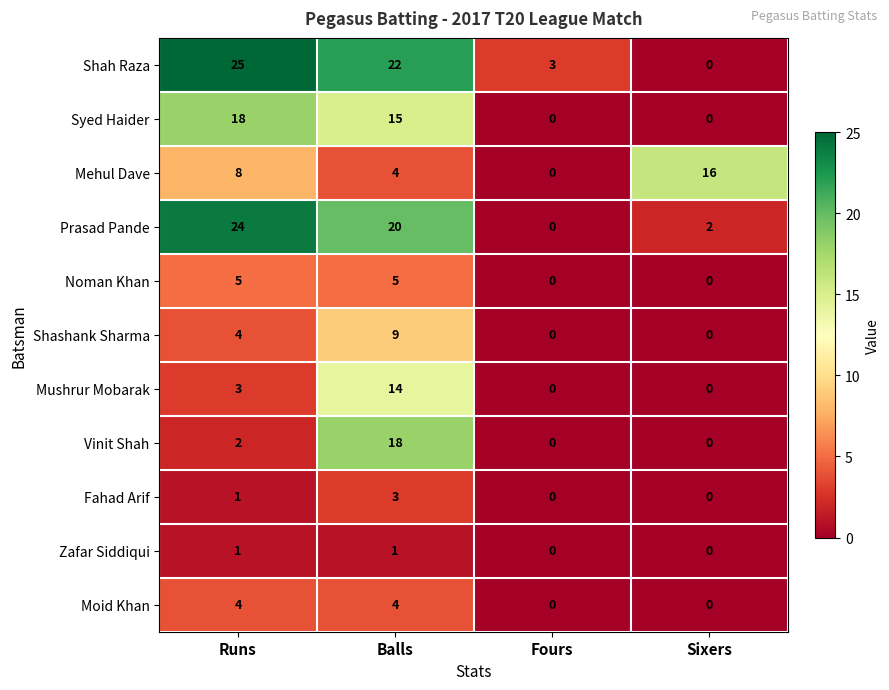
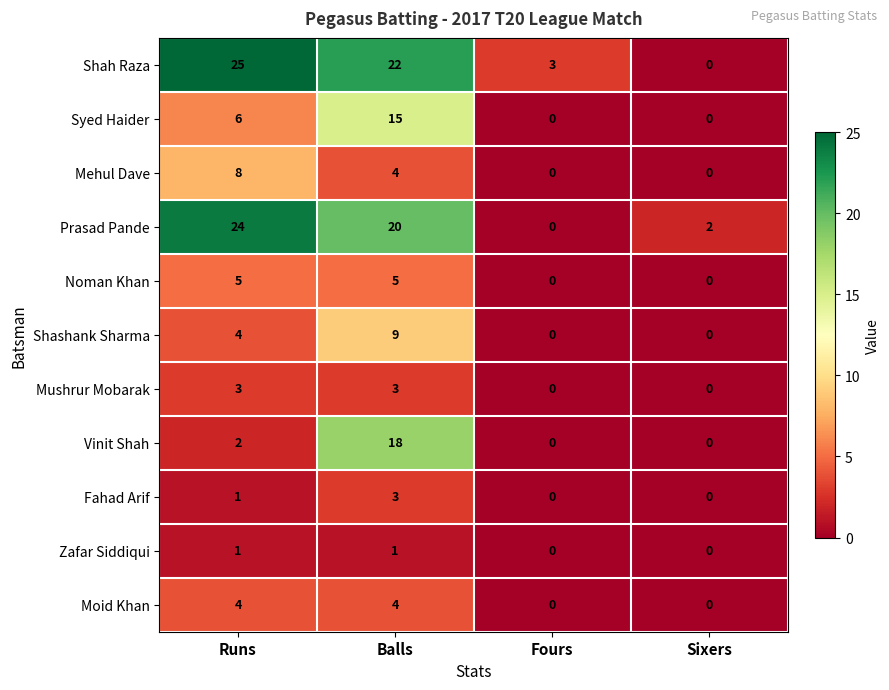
Syed Haider, Runs: 18 -> 6
Mehul Dave, Sixers: 16 -> 0
Mushrur Mobarak, Balls: 14 -> 3
